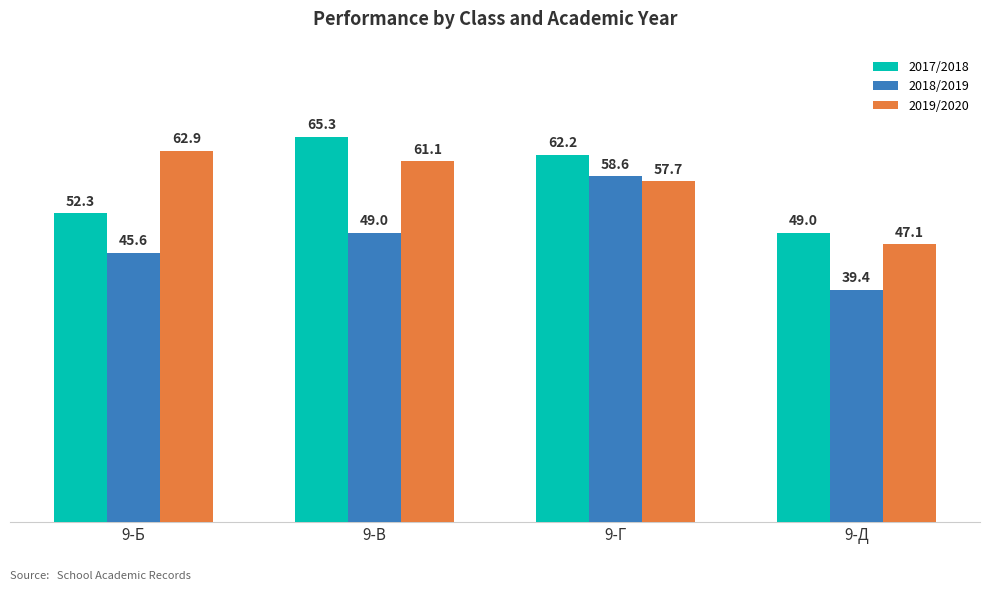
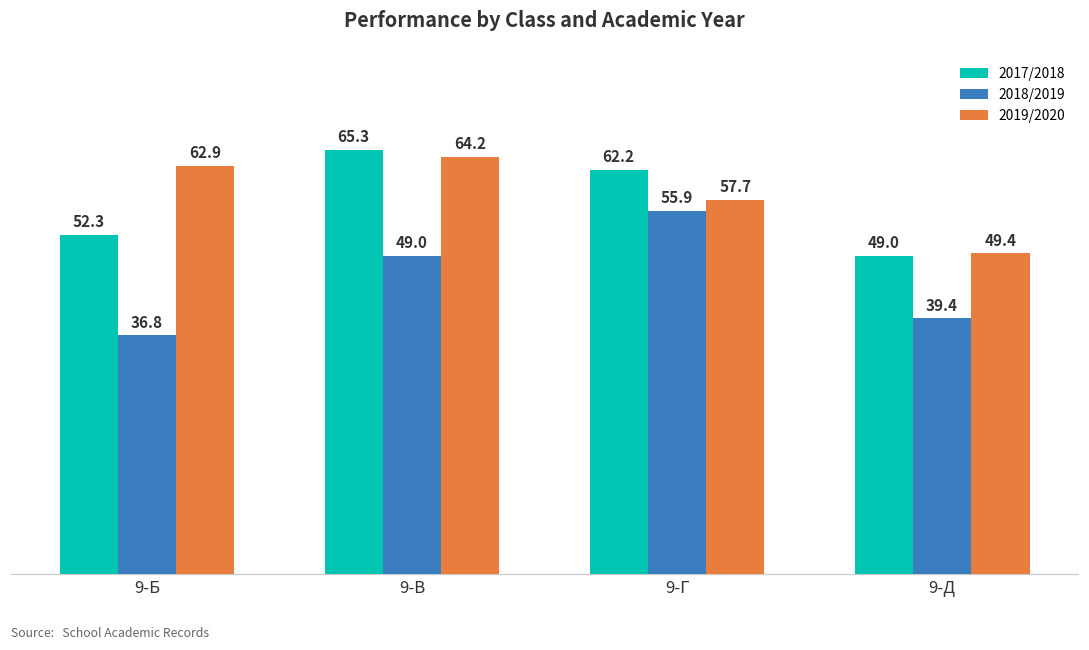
2018/2019, 9-Б: 45.6 -> 36.8
2019/2020, 9-В: 61.1 -> 64.2
2018/2019, 9-Г: 58.6 -> 55.9
2019/2020, 9-Д: 47.1 -> 49.4
